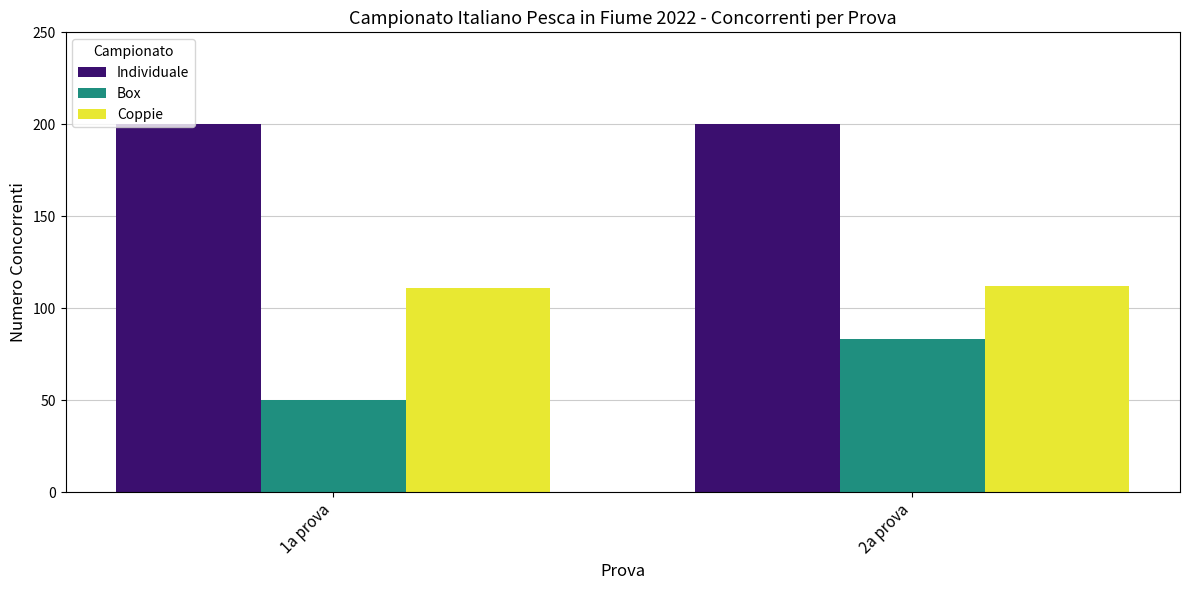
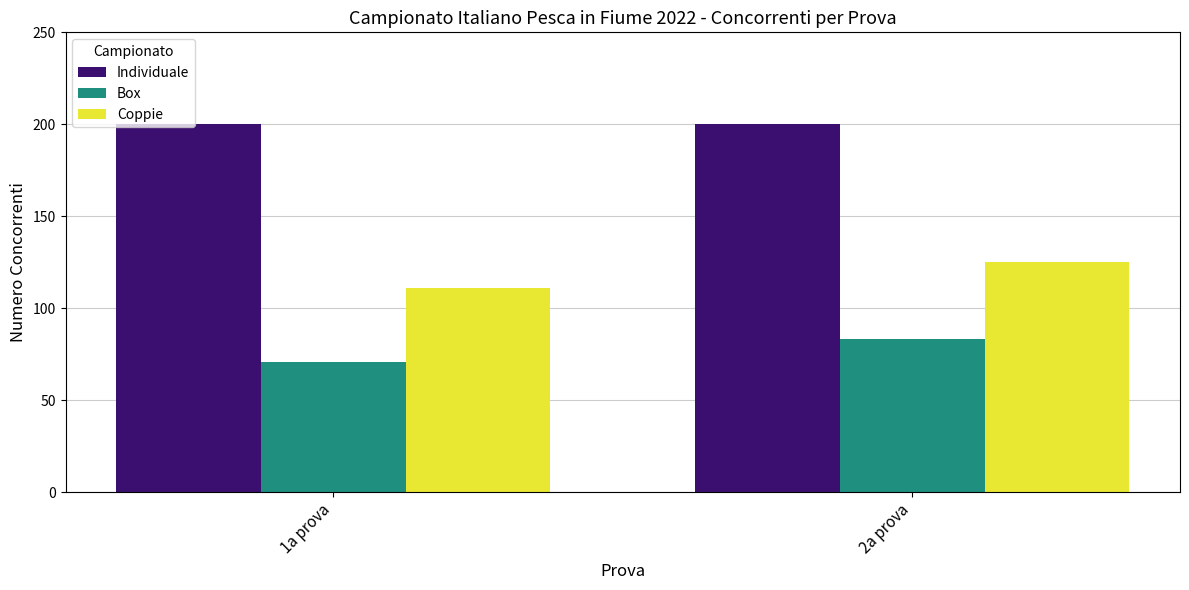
Box, 1a prova: 50 -> 71
Coppie, 2a prova: 112 -> 125
